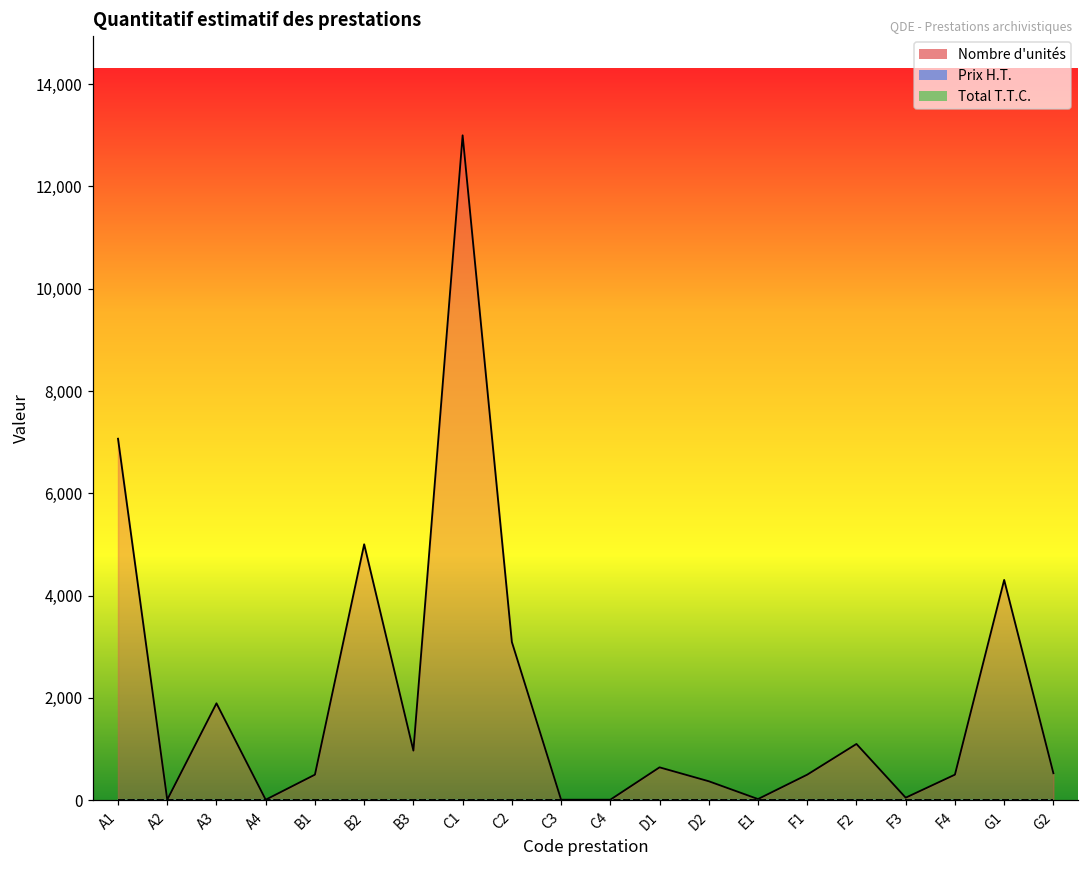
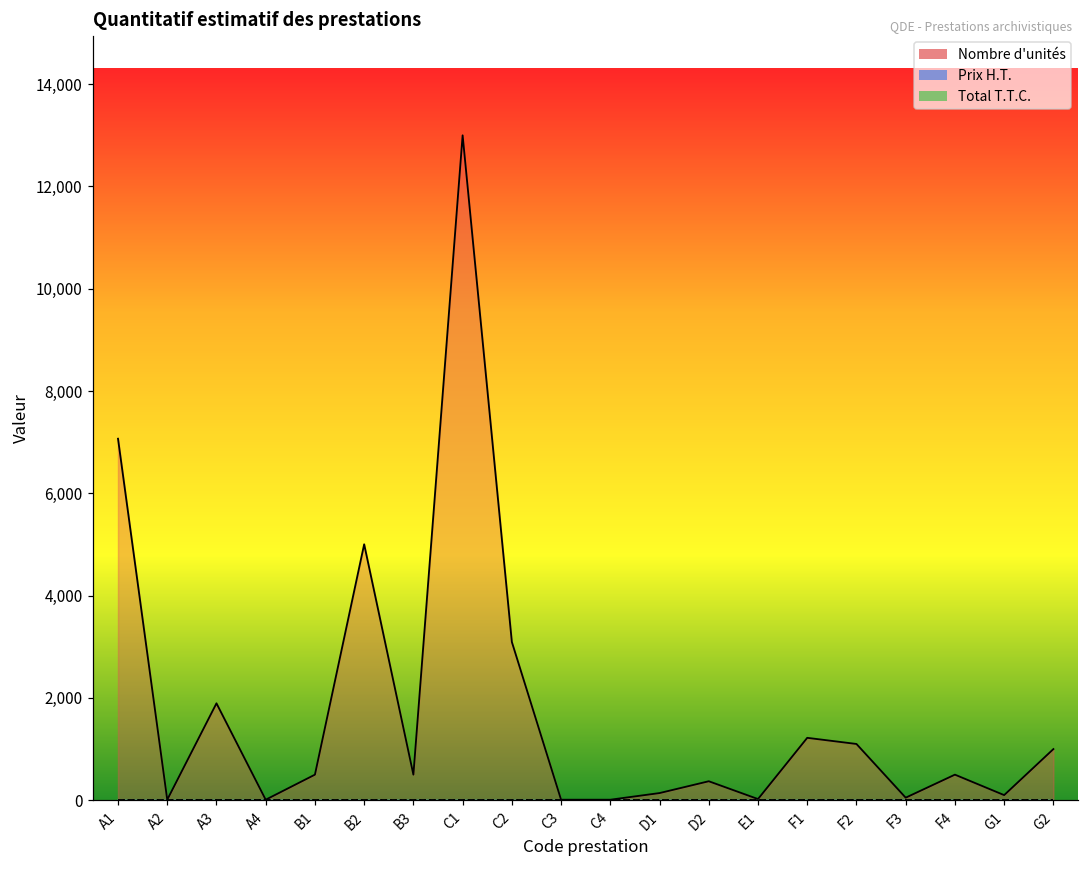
Nombre d'unités, B3: 1,000 -> 500
Nombre d'unités, D1: 600 -> 100
Nombre d'unités, F1: 500 -> 1,200
Nombre d'unités, G1: 4,300 -> 100
Nombre d'unités, G2: 500 -> 1,000
